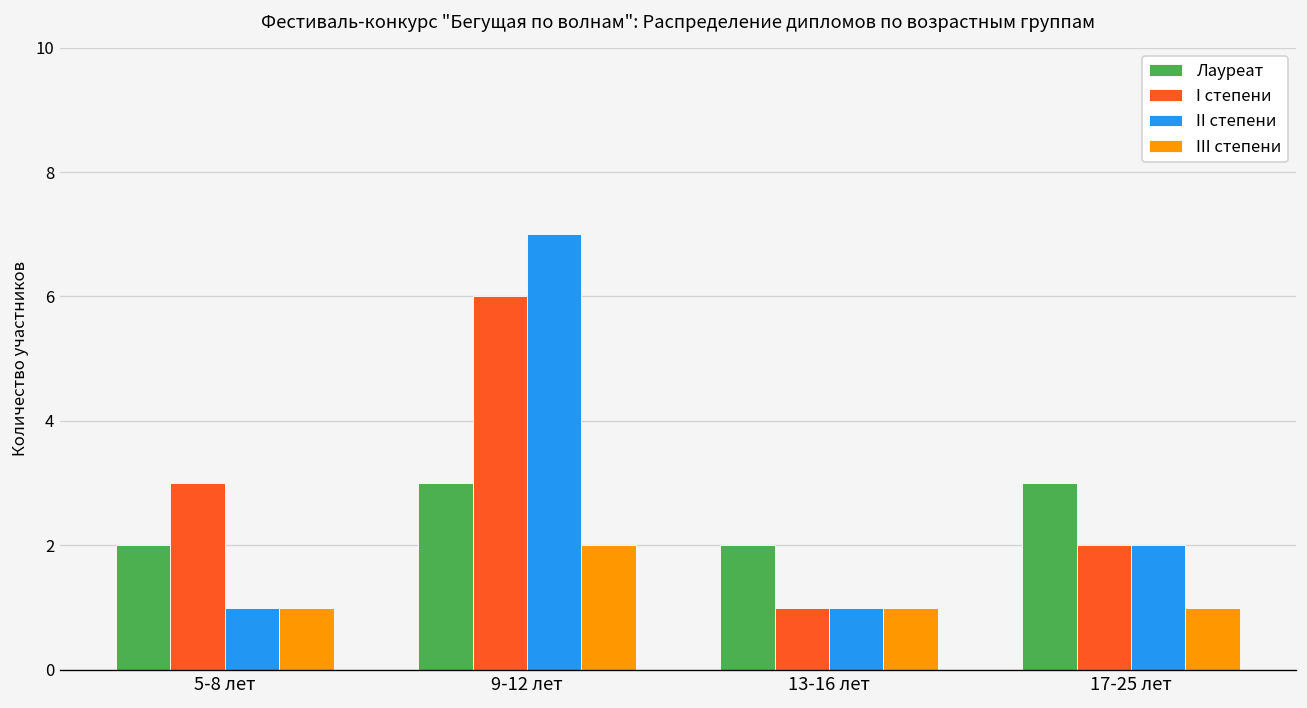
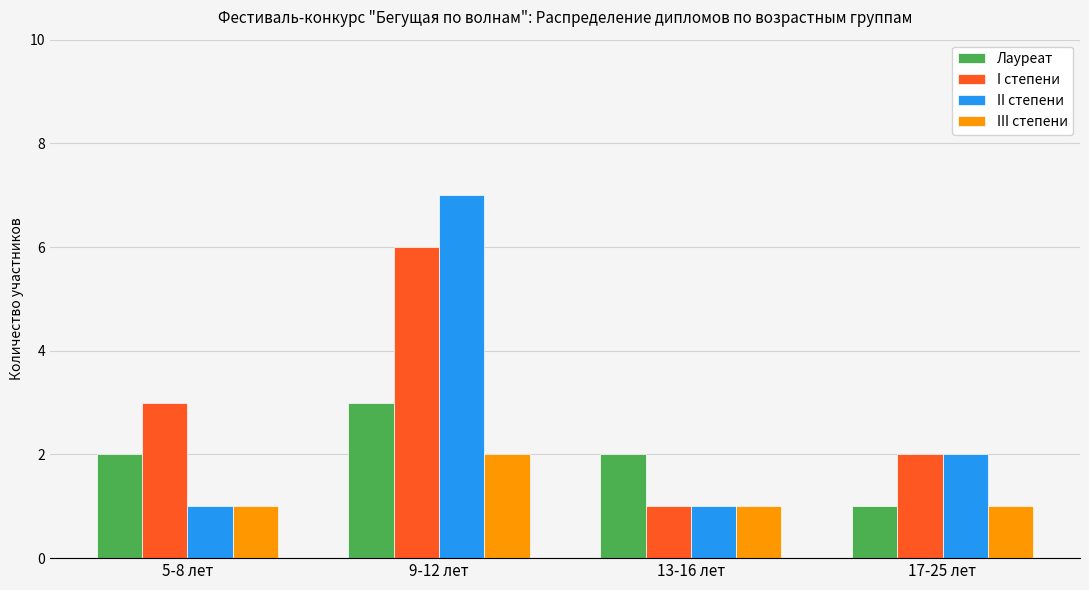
Лауреат, 17-25 лет: 3 -> 1
